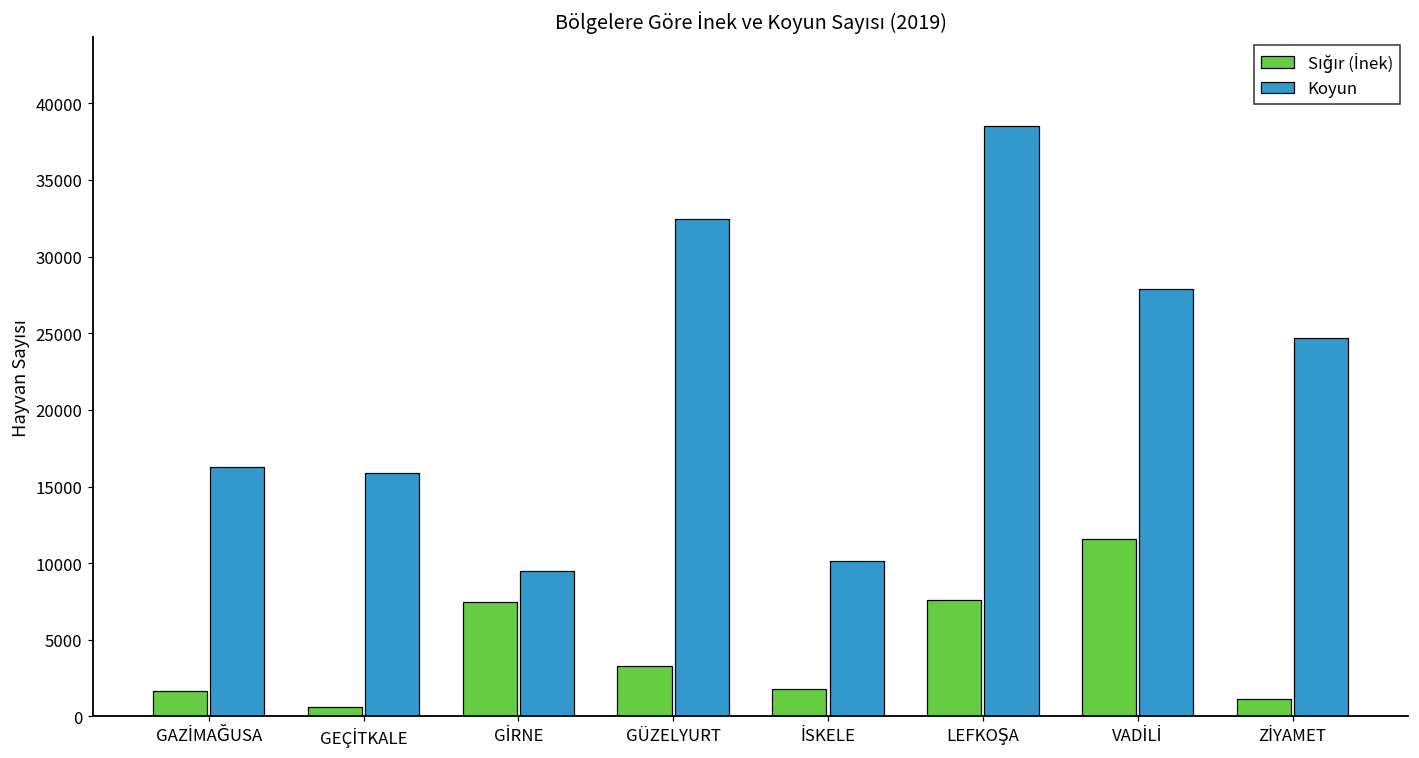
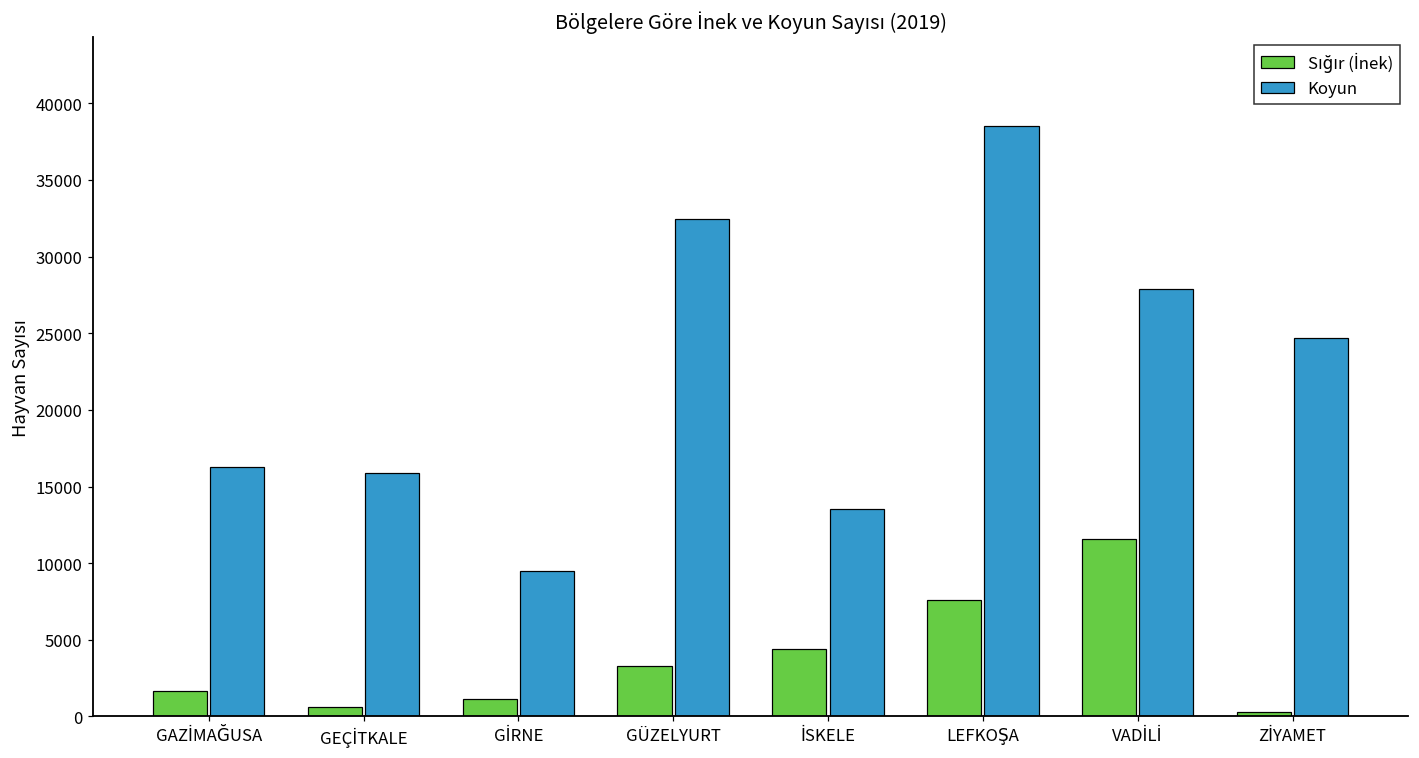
Sığır (İnek), GİRNE: 7400 -> 1100
Sığır (İnek), İSKELE: 1800 -> 4400
Koyun, İSKELE: 10200 -> 13500
Sığır (İnek), ZİYAMET: 1200 -> 300
